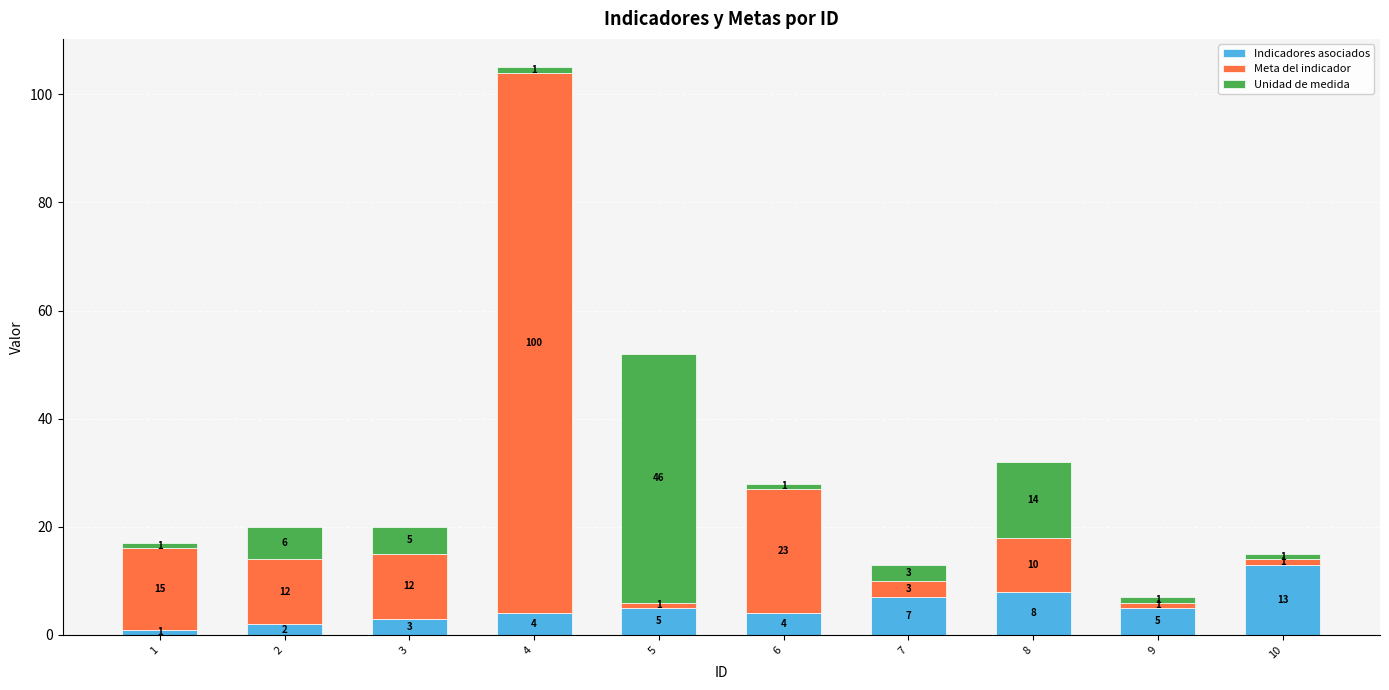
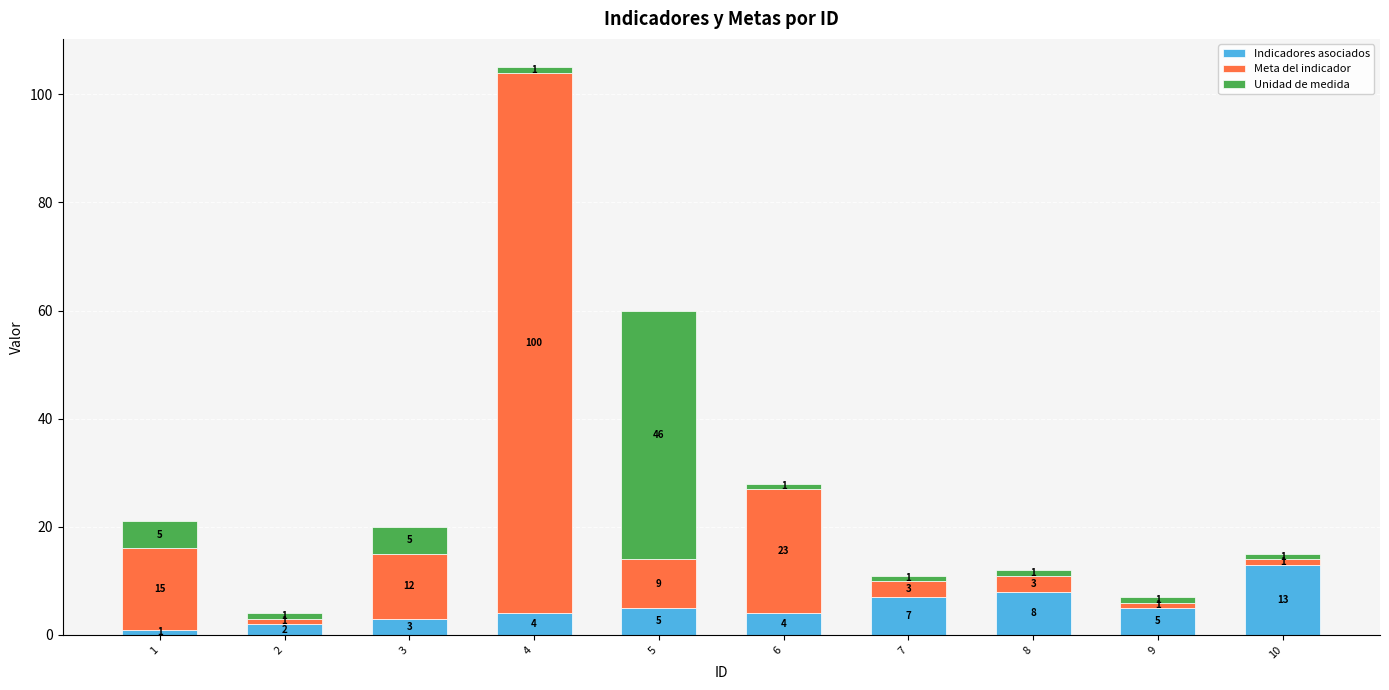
Unidad de medida, 1: 1 -> 5
Meta del indicador, 2: 12 -> 1
Unidad de medida, 2: 6 -> 1
Meta del indicador, 5: 1 -> 9
Unidad de medida, 7: 3 -> 1
Meta del indicador, 8: 10 -> 3
Unidad de medida, 8: 14 -> 1
